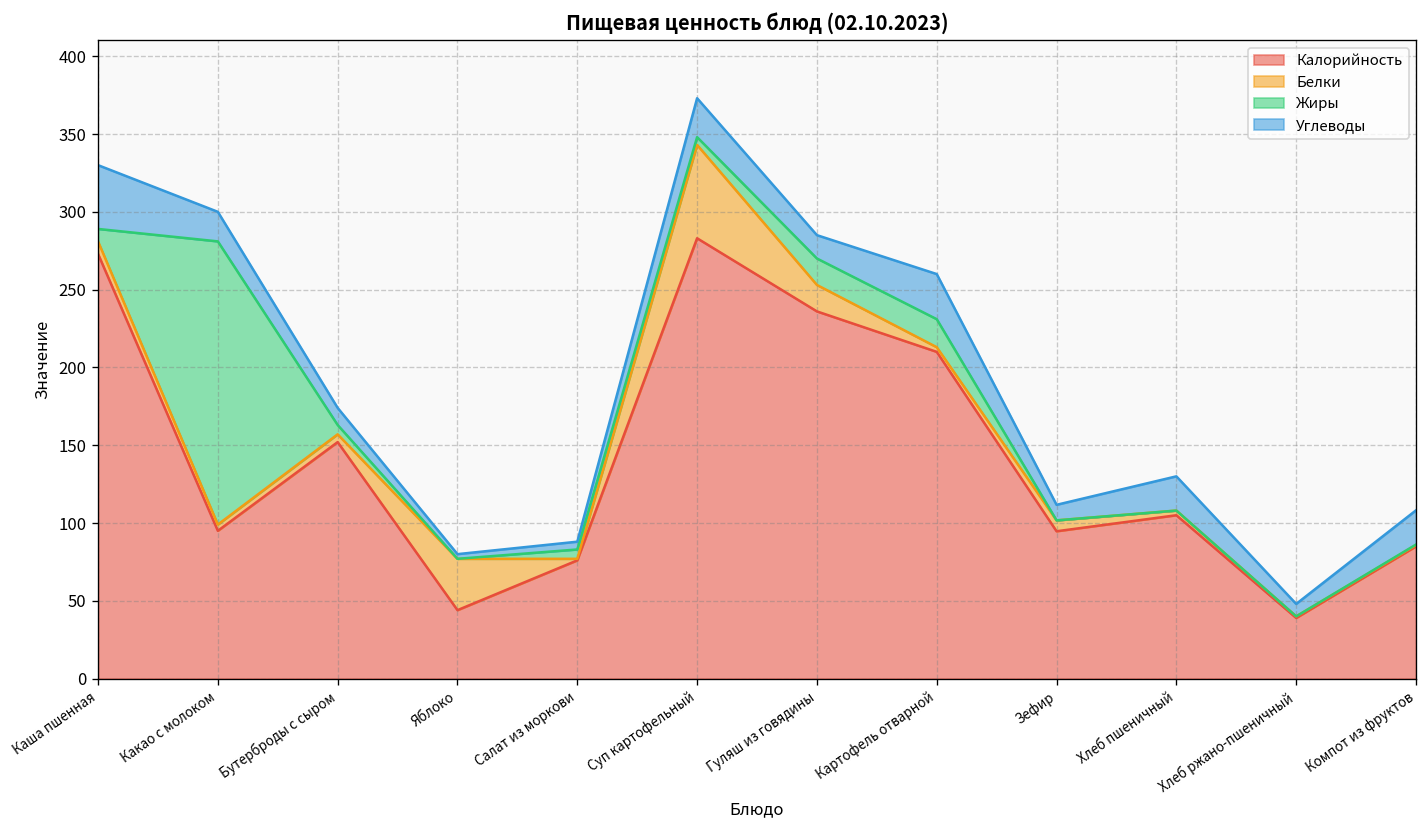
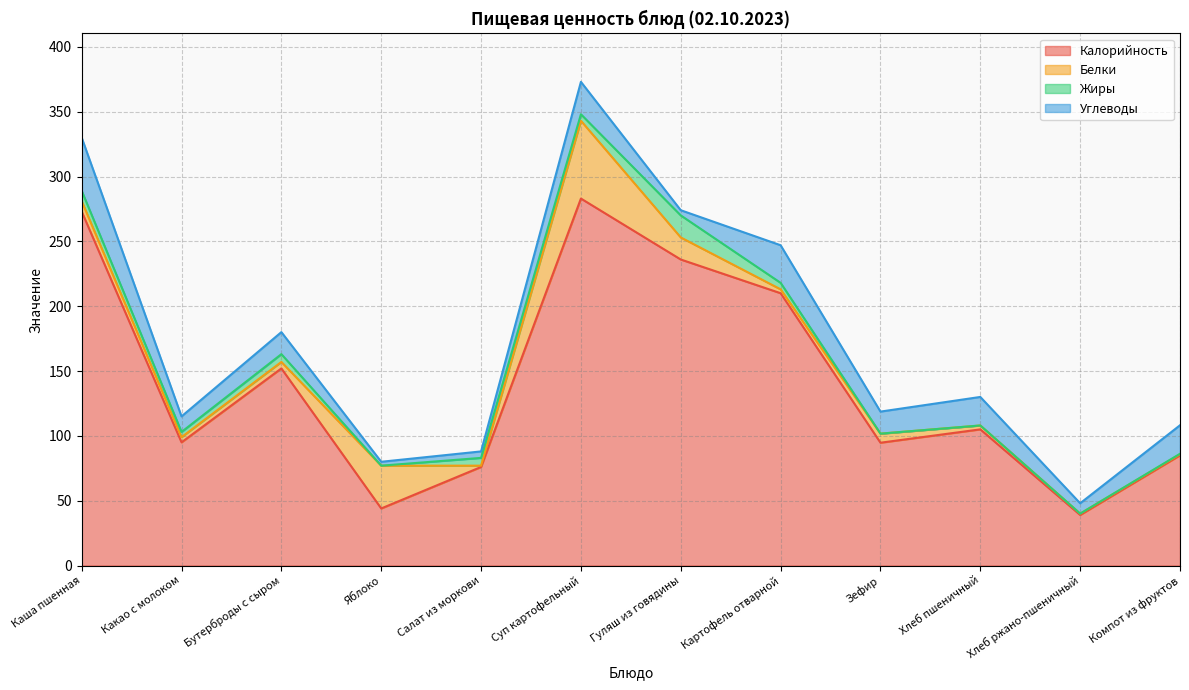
Жиры, Какао с молоком: 182 -> 4
Углеводы, Какао с молоком: 19 -> 12
Углеводы, Бутерброды с сыром: 11 -> 17
Углеводы, Гуляш из говядины: 15 -> 4
Жиры, Картофель отварной: 18 -> 5
Углеводы, Зефир: 10 -> 17
